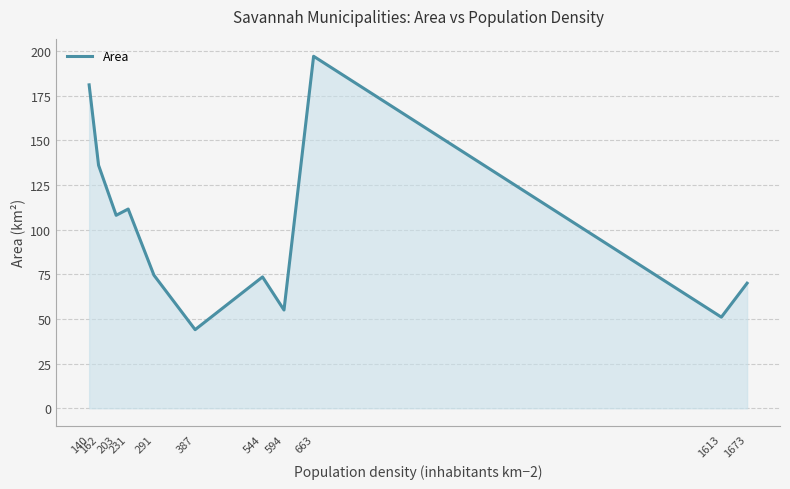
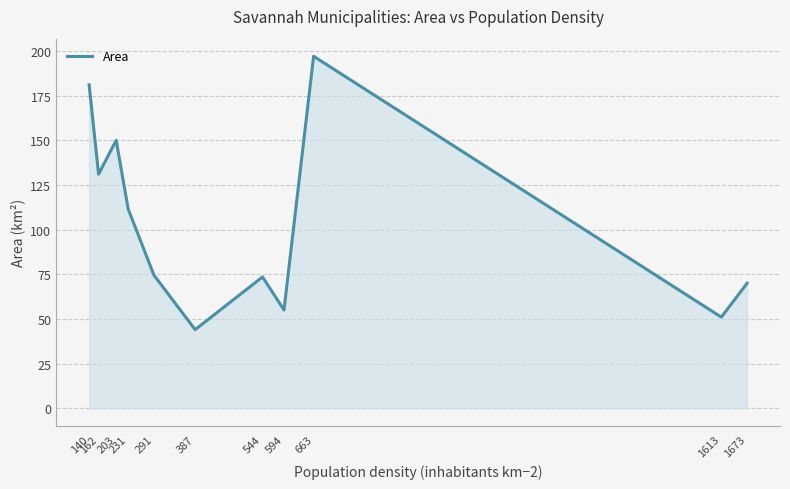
162: 136 -> 131
203: 108 -> 150
